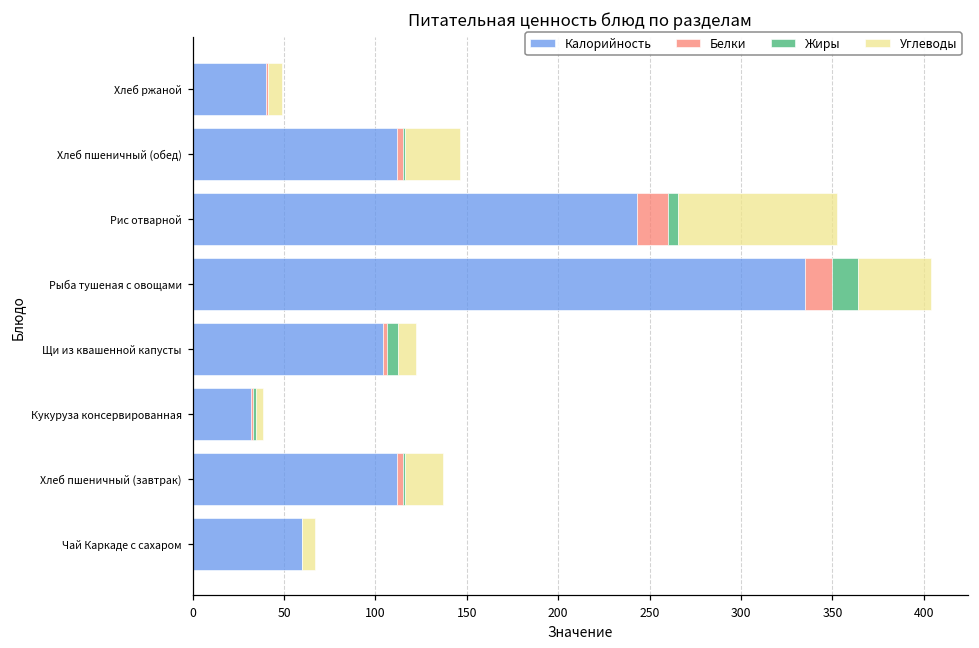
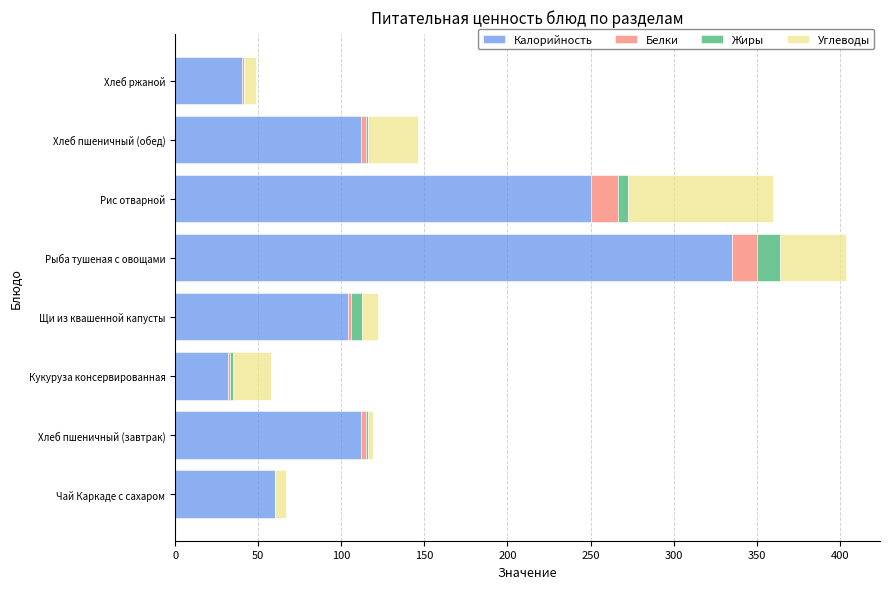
Калорийность, Рис отварной: 243 -> 250
Углеводы, Кукуруза консервированная: 4 -> 23
Углеводы, Хлеб пшеничный (завтрак): 21 -> 3
